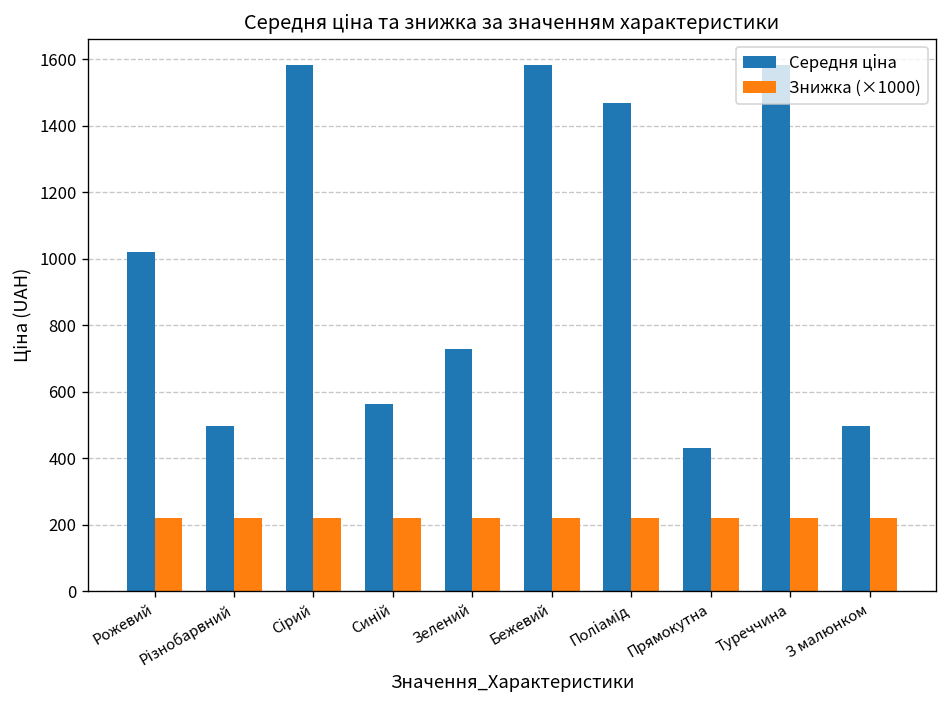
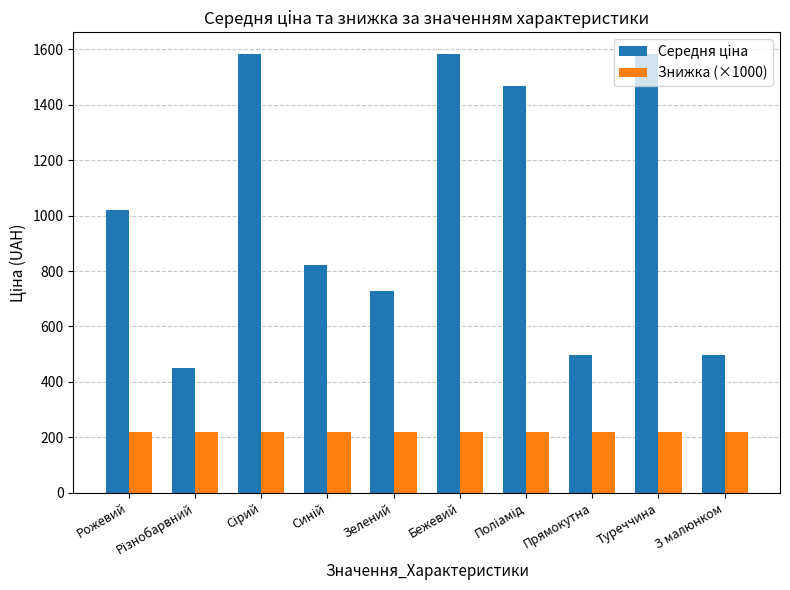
Середня ціна, Різнобарвний: 500 -> 450
Середня ціна, Синій: 560 -> 820
Середня ціна, Прямокутна: 430 -> 500
